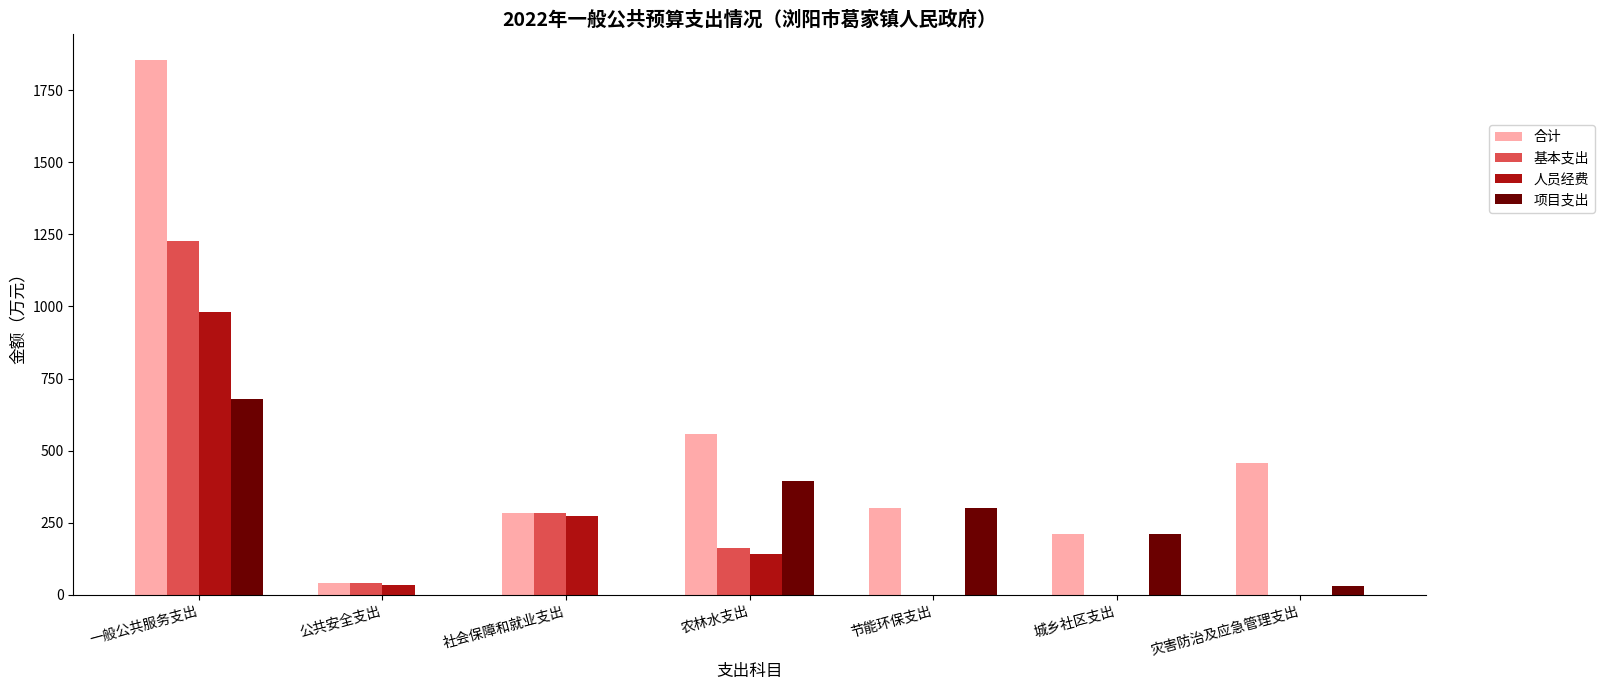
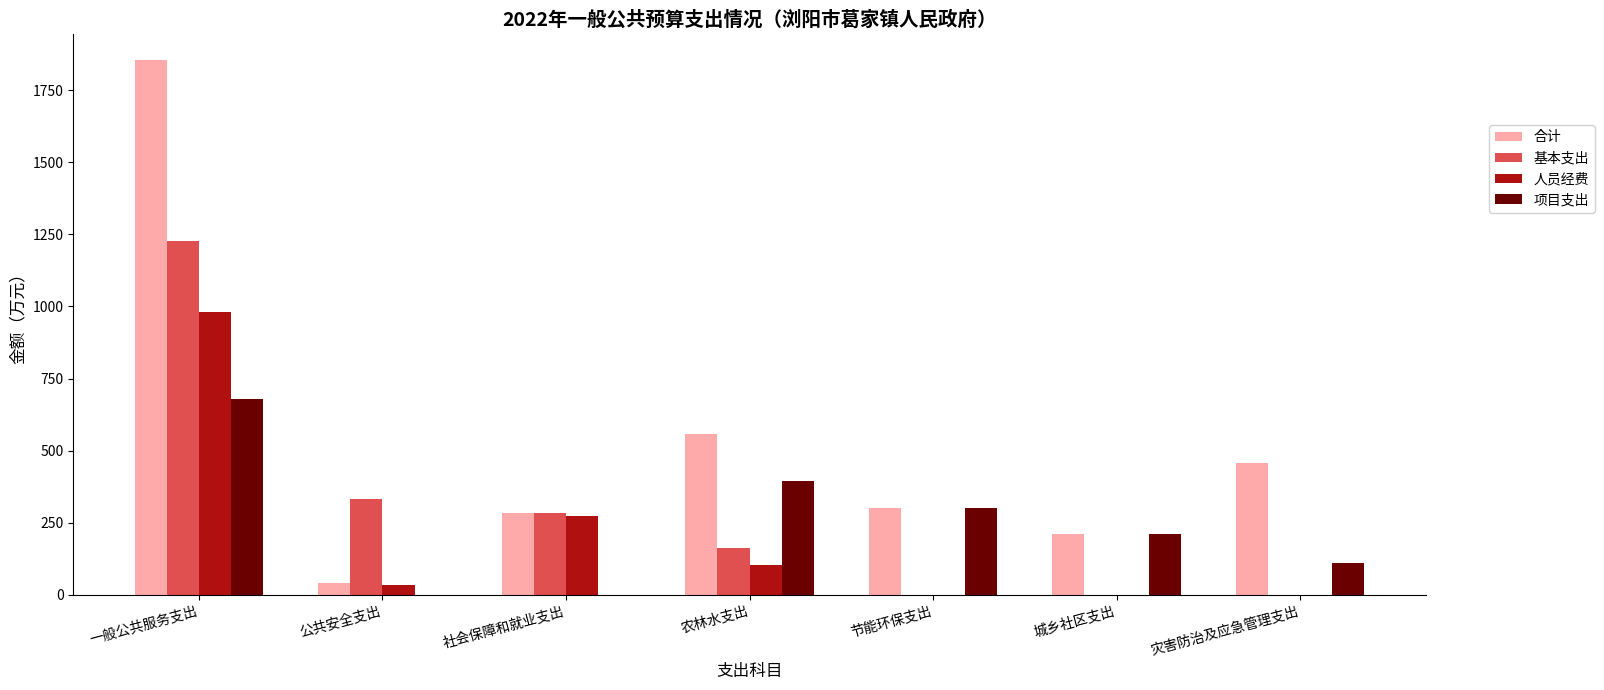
基本支出, 公共安全支出: 40 -> 330
人员经费, 农林水支出: 140 -> 100
项目支出, 灾害防治及应急管理支出: 30 -> 110
